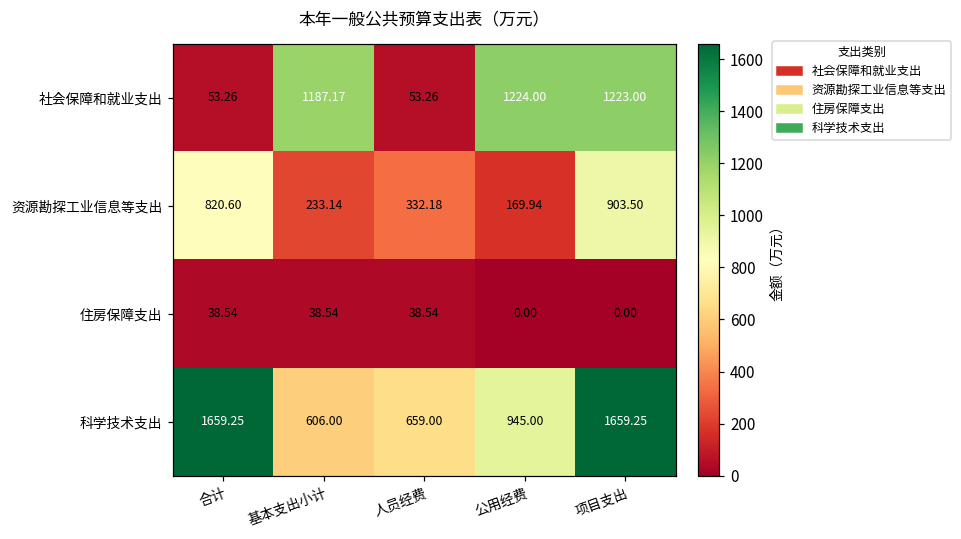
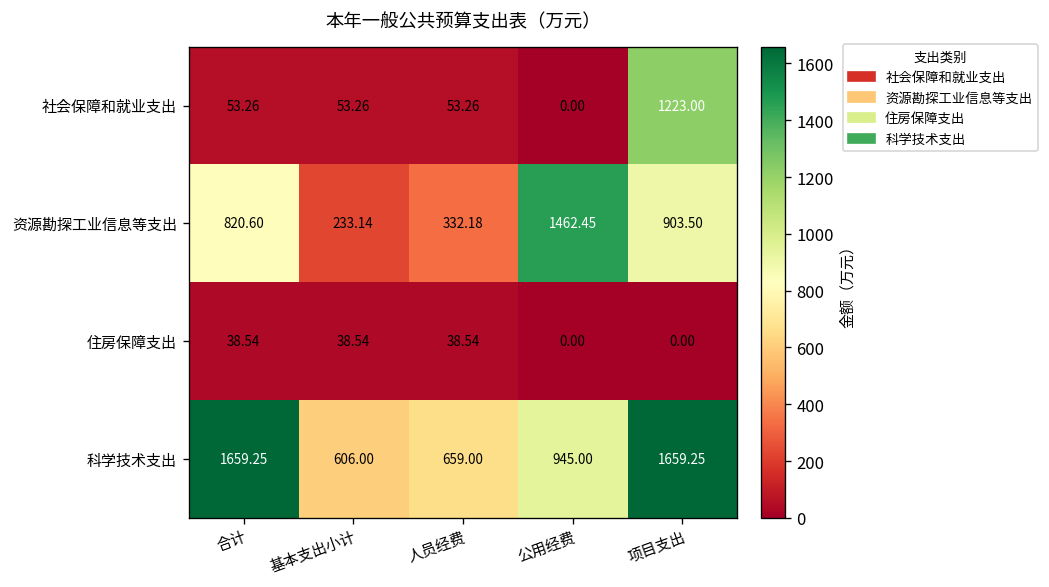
社会保障和就业支出, 基本支出小计: 1187.17 -> 53.26
社会保障和就业支出, 公用经费: 1224.00 -> 0.00
资源勘探工业信息等支出, 公用经费: 169.94 -> 1462.45
